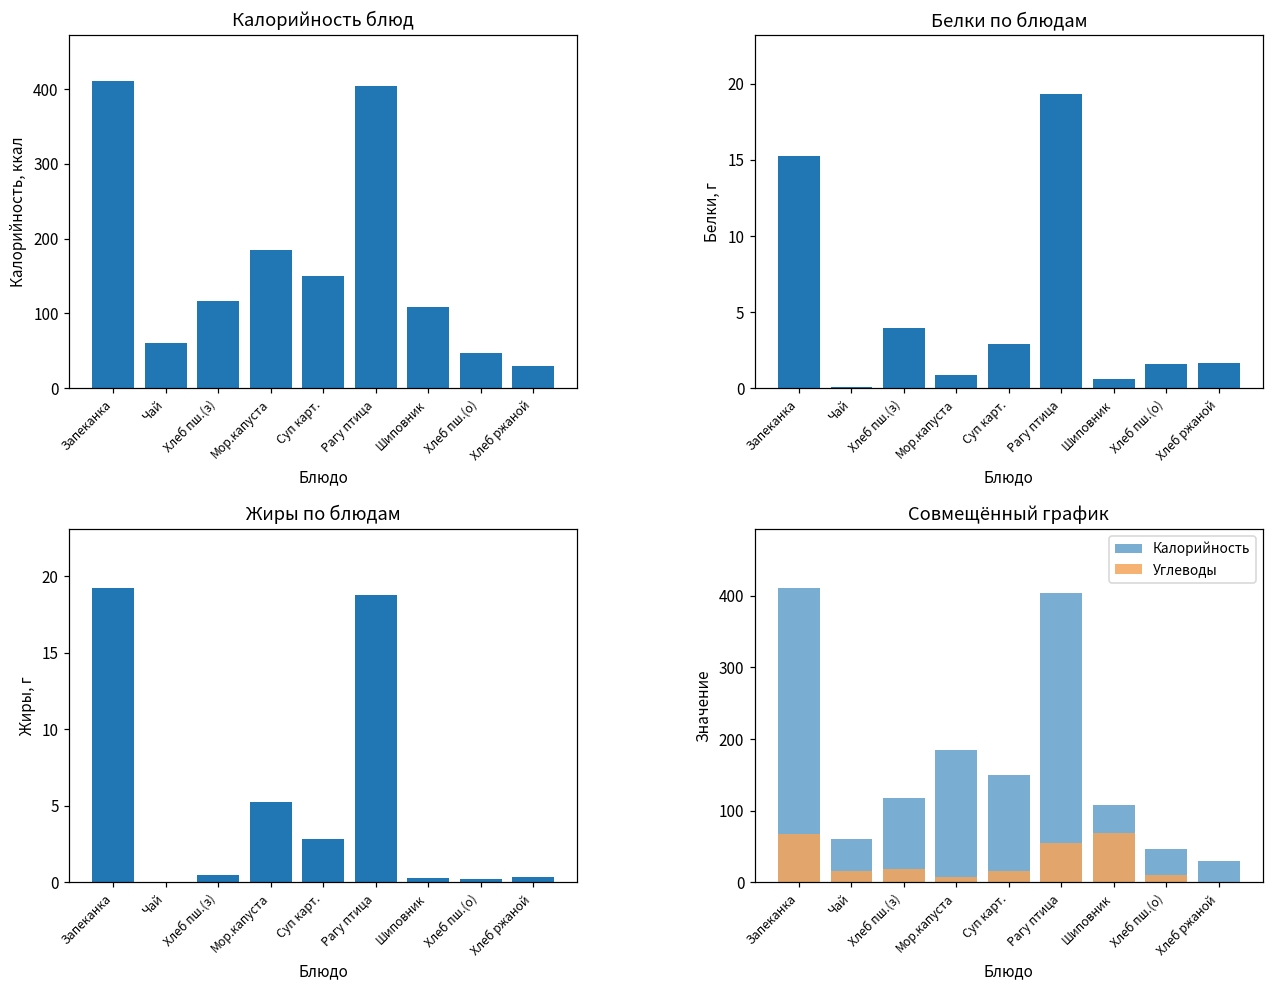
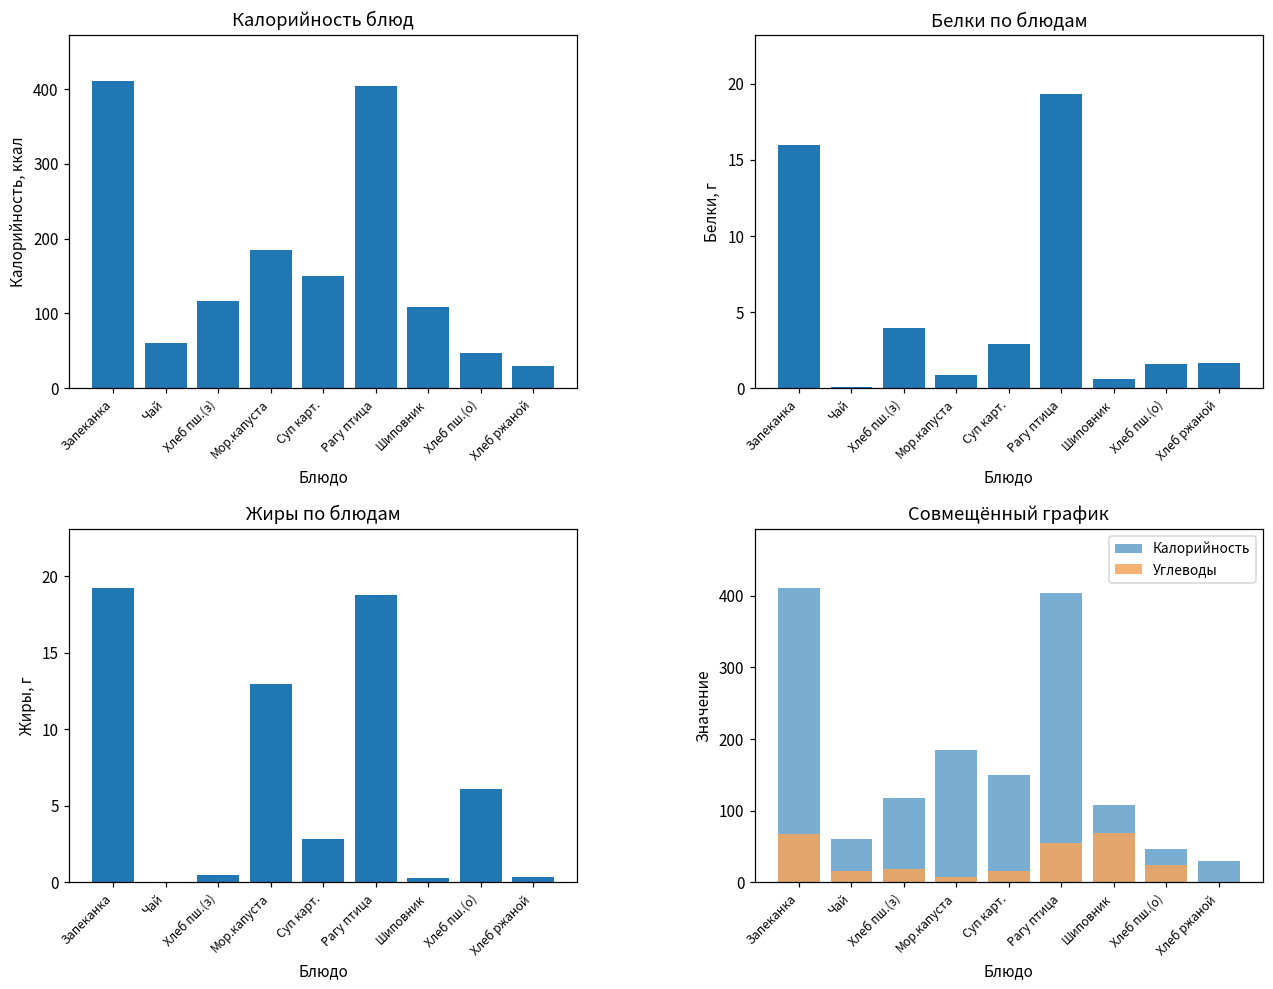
Белки по блюдам, Запеканка: 15.2 -> 16.0
Жиры по блюдам, Мор.капуста: 5.2 -> 12.9
Жиры по блюдам, Хлеб пш.(о): 0.2 -> 6.1
Совмещённый график, Углеводы, Хлеб пш.(о): 10 -> 20
